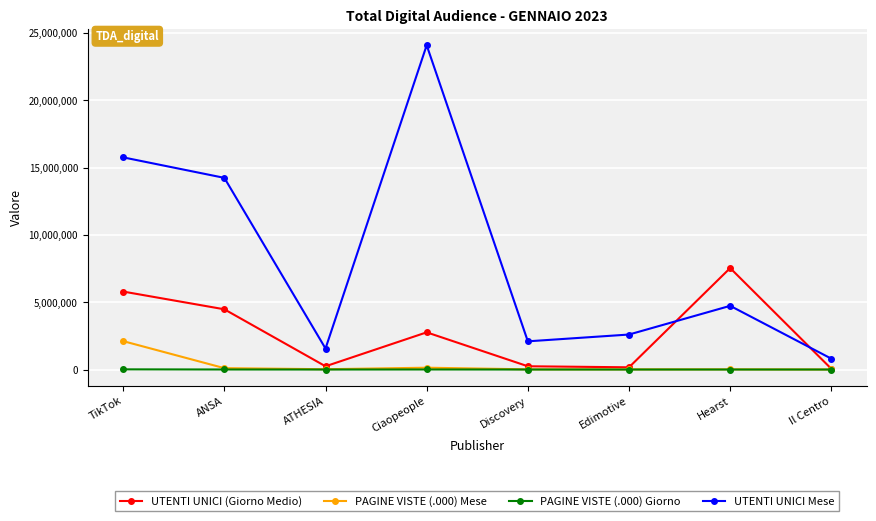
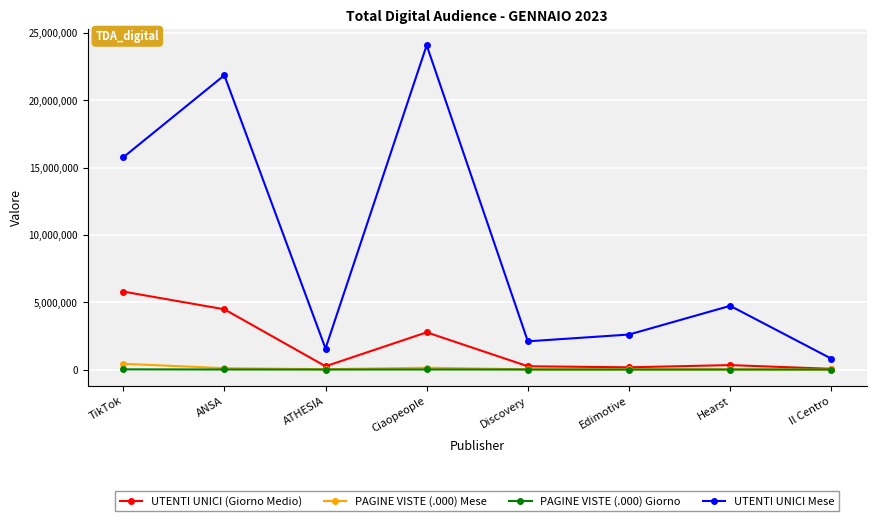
PAGINE VISTE (.000) Mese, TikTok: 2,100,000 -> 400,000
UTENTI UNICI Mese, ANSA: 14,200,000 -> 21,900,000
UTENTI UNICI (Giorno Medio), Hearst: 7,500,000 -> 300,000
